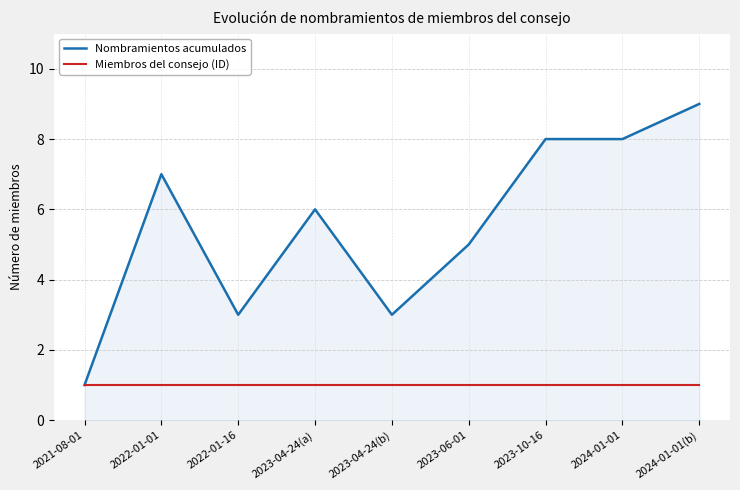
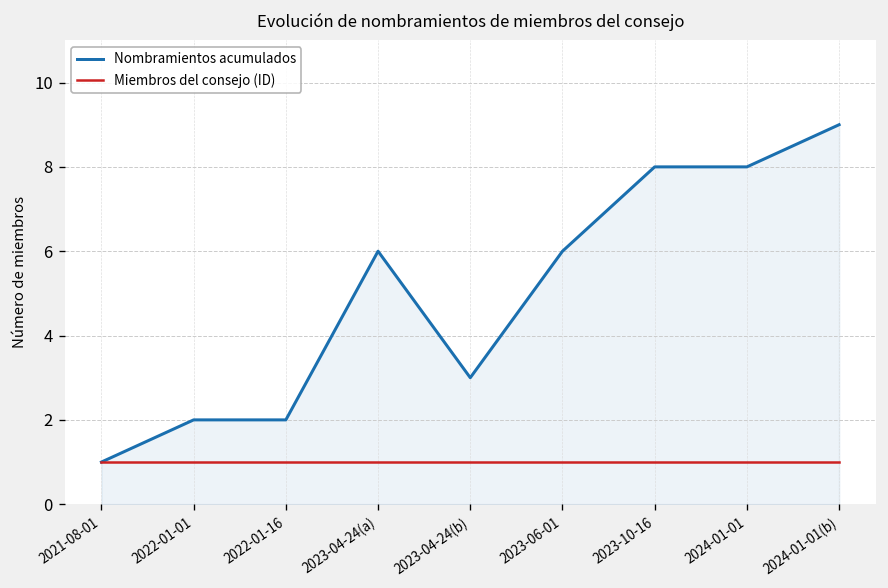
Nombramientos acumulados, 2022-01-01: 7 -> 2
Nombramientos acumulados, 2022-01-16: 3 -> 2
Nombramientos acumulados, 2023-06-01: 5 -> 6
